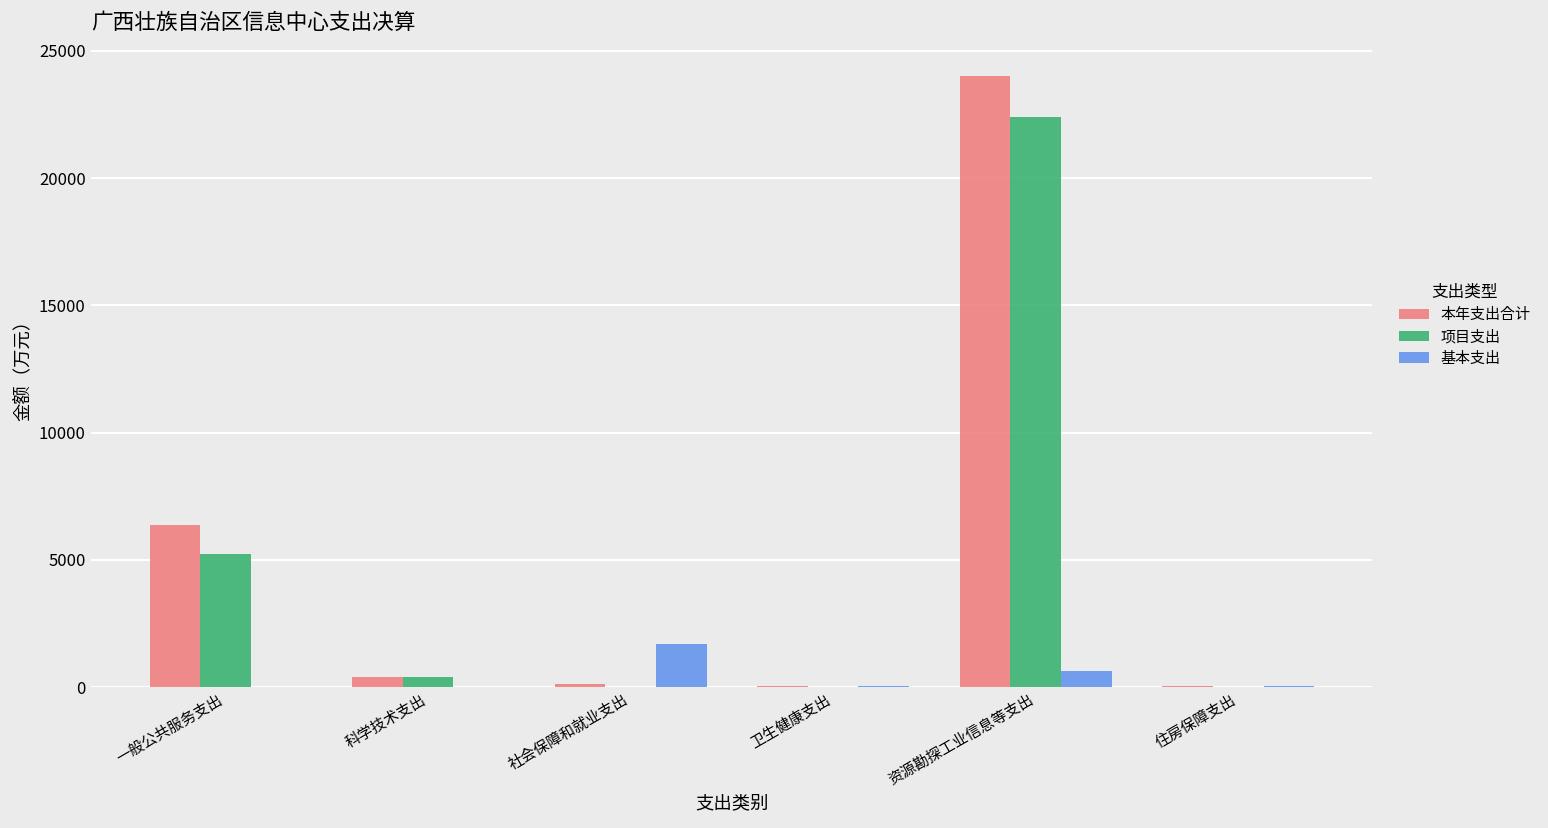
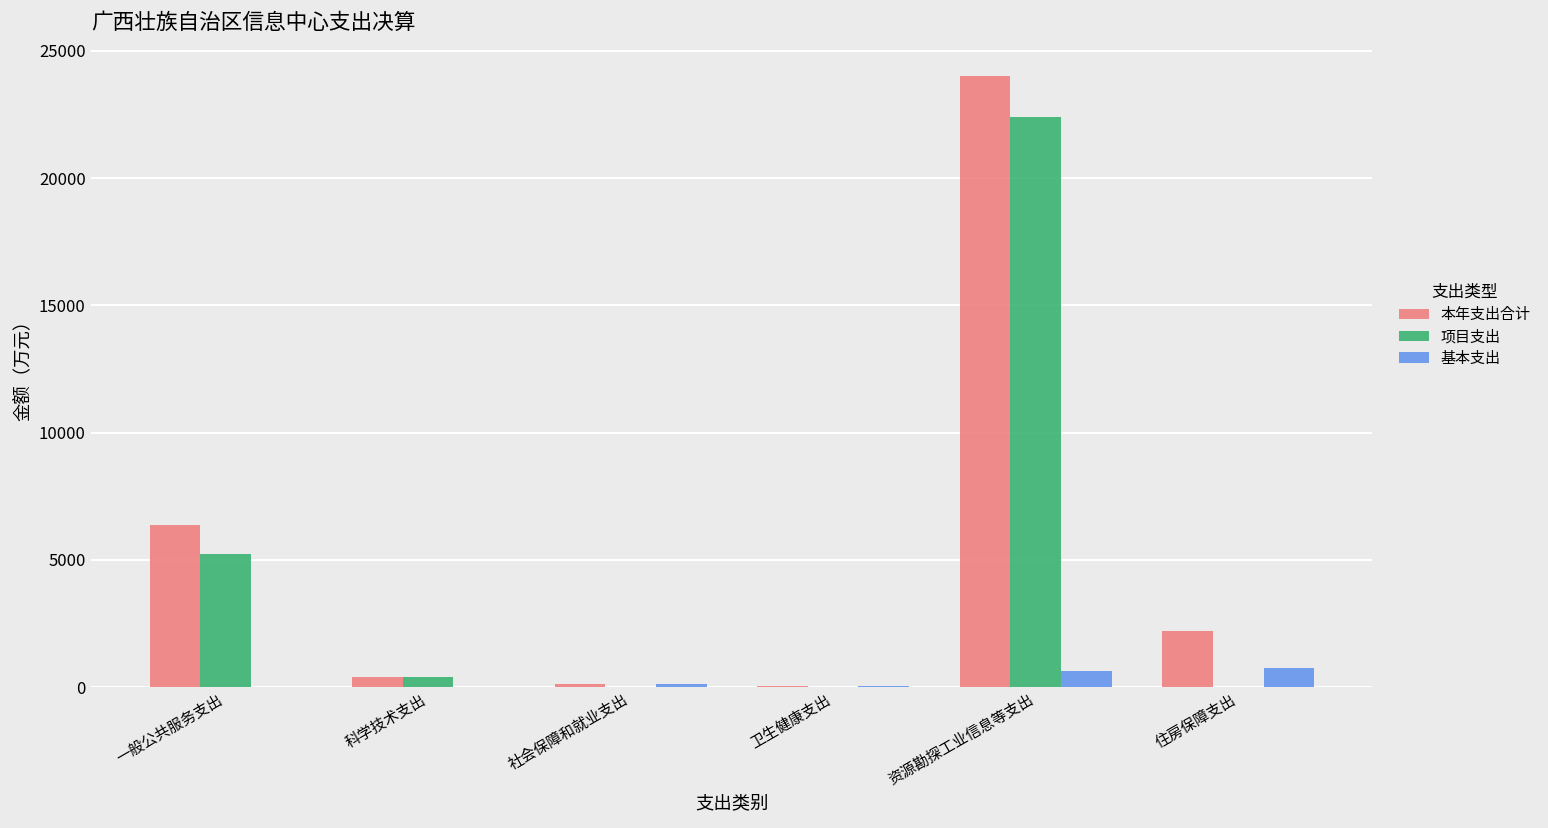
基本支出, 社会保障和就业支出: 1700 -> 100
本年支出合计, 住房保障支出: 100 -> 2200
基本支出, 住房保障支出: 100 -> 800
